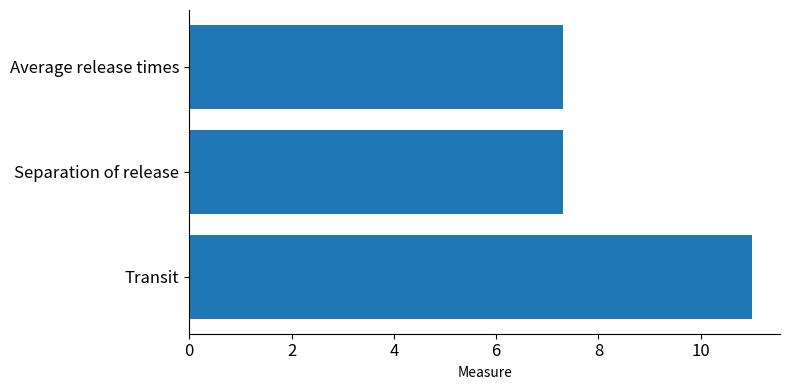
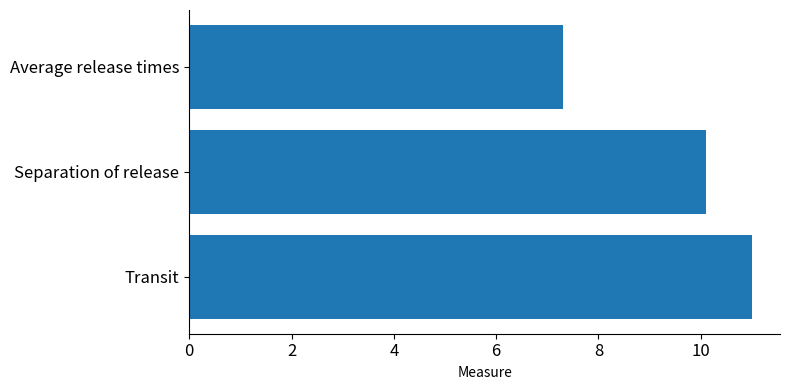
Separation of release: 7.3 -> 10.1
